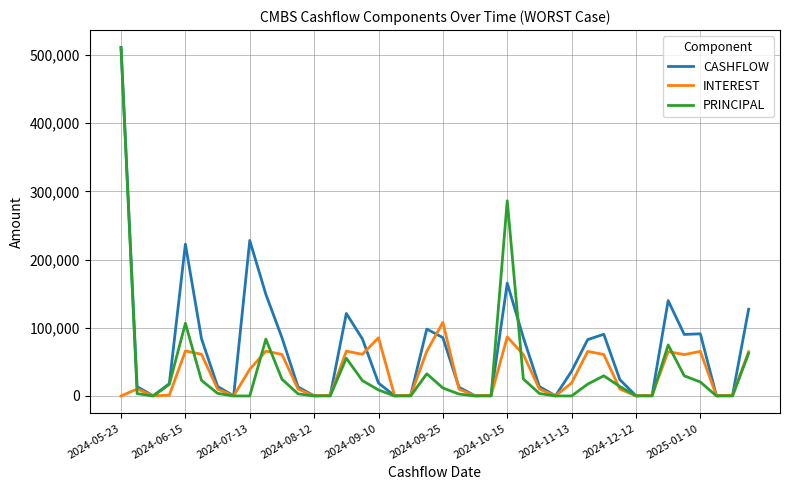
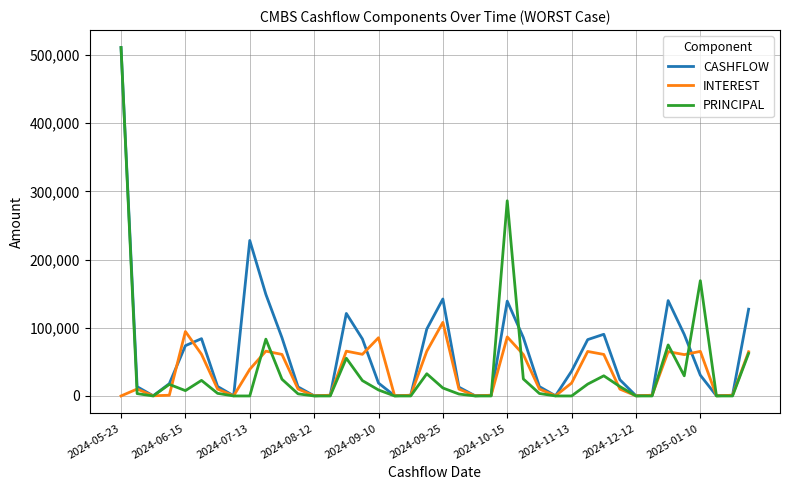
CASHFLOW, 2024-06-15: 220,000 -> 70,000
INTEREST, 2024-06-15: 70,000 -> 90,000
PRINCIPAL, 2024-06-15: 110,000 -> 10,000
CASHFLOW, 2024-09-25: 90,000 -> 140,000
CASHFLOW, 2024-10-15: 170,000 -> 140,000
CASHFLOW, 2025-01-10: 90,000 -> 30,000
PRINCIPAL, 2025-01-10: 20,000 -> 170,000
